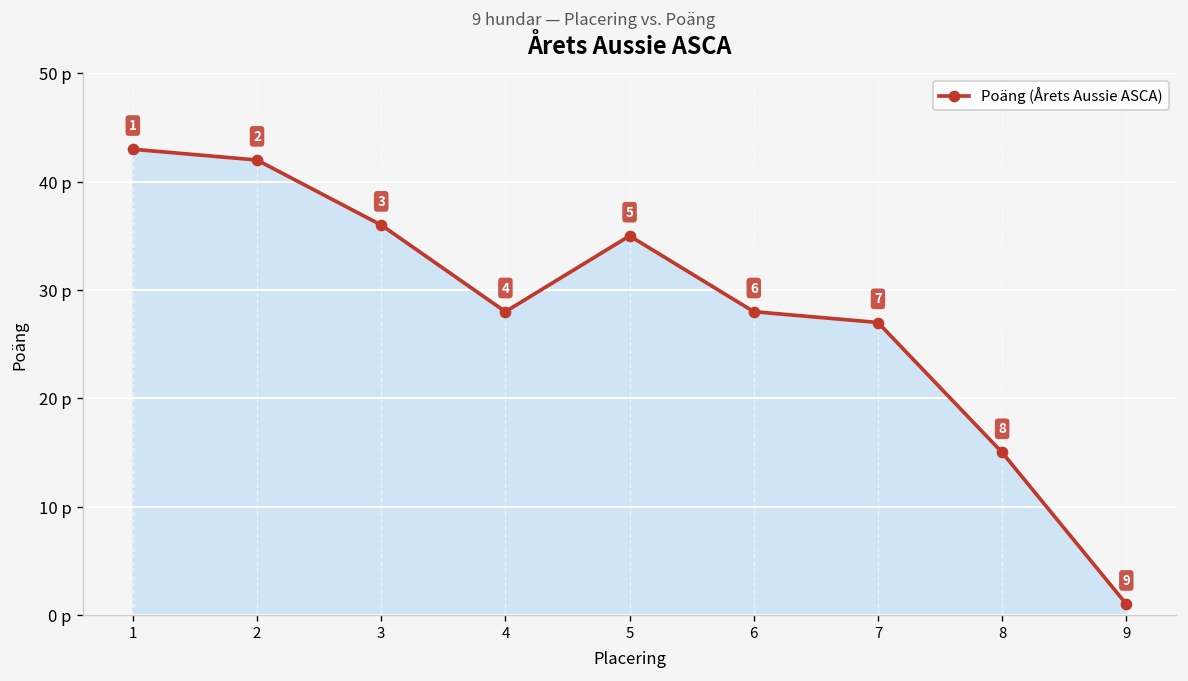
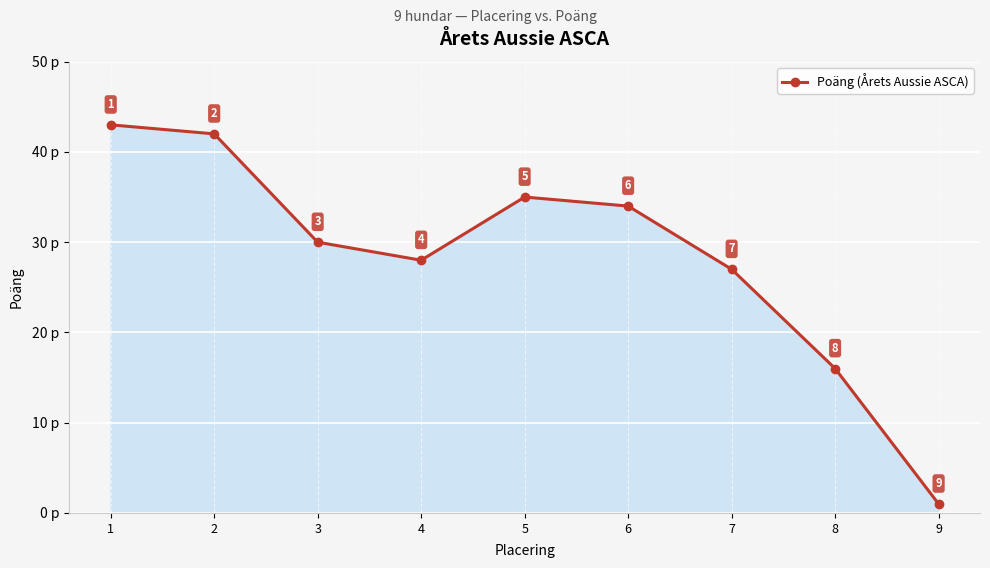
3: 36 p -> 30 p
6: 28 p -> 34 p
8: 15 p -> 16 p
